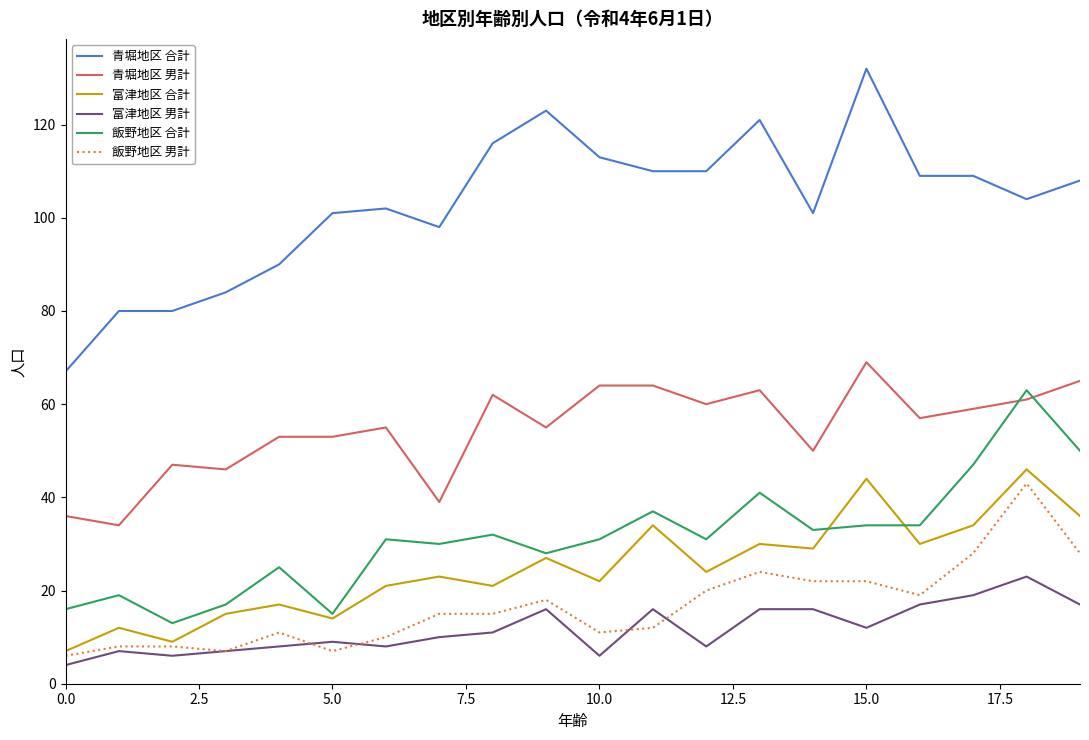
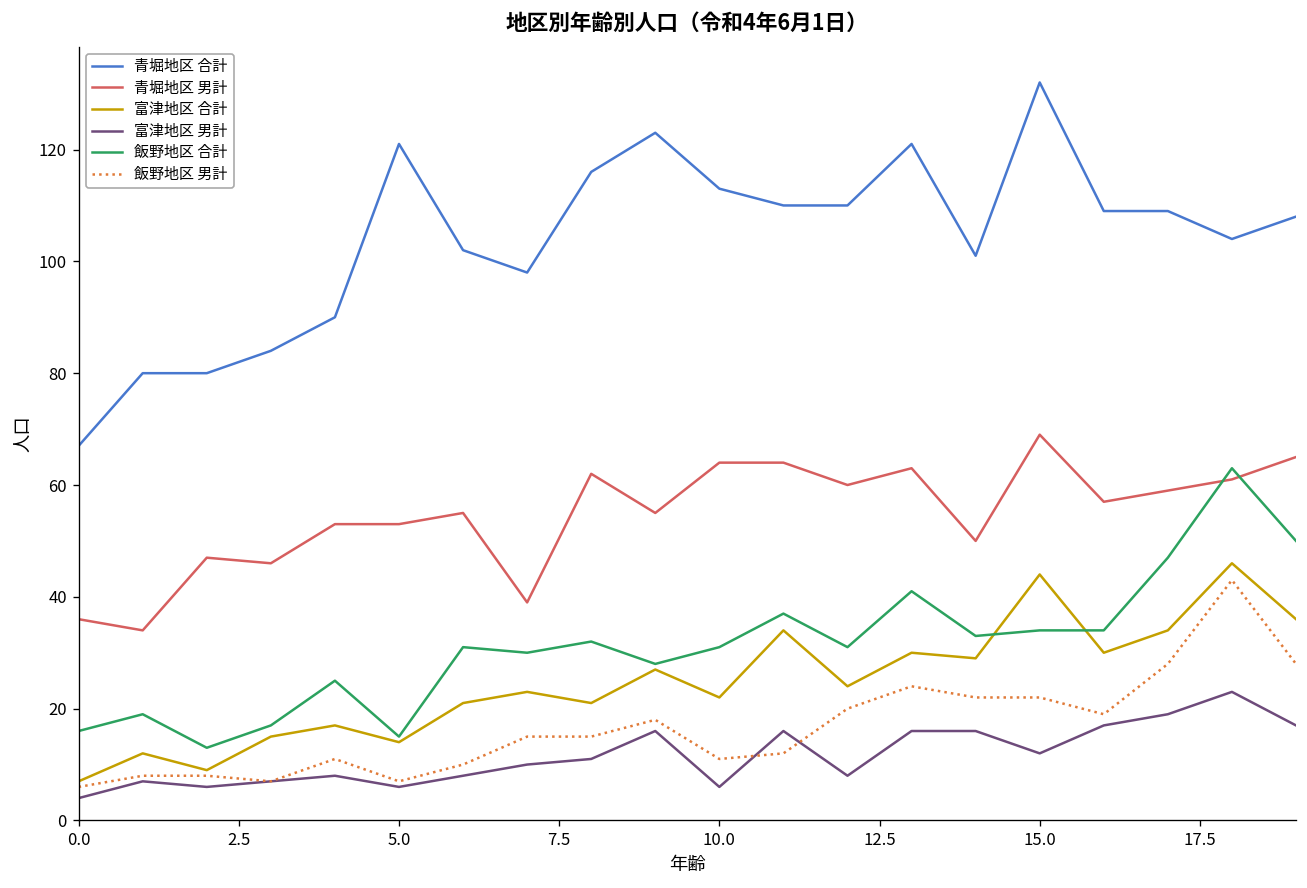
青堀地区 合計, 5.0: 101 -> 121
富津地区 男計, 5.0: 9 -> 6
